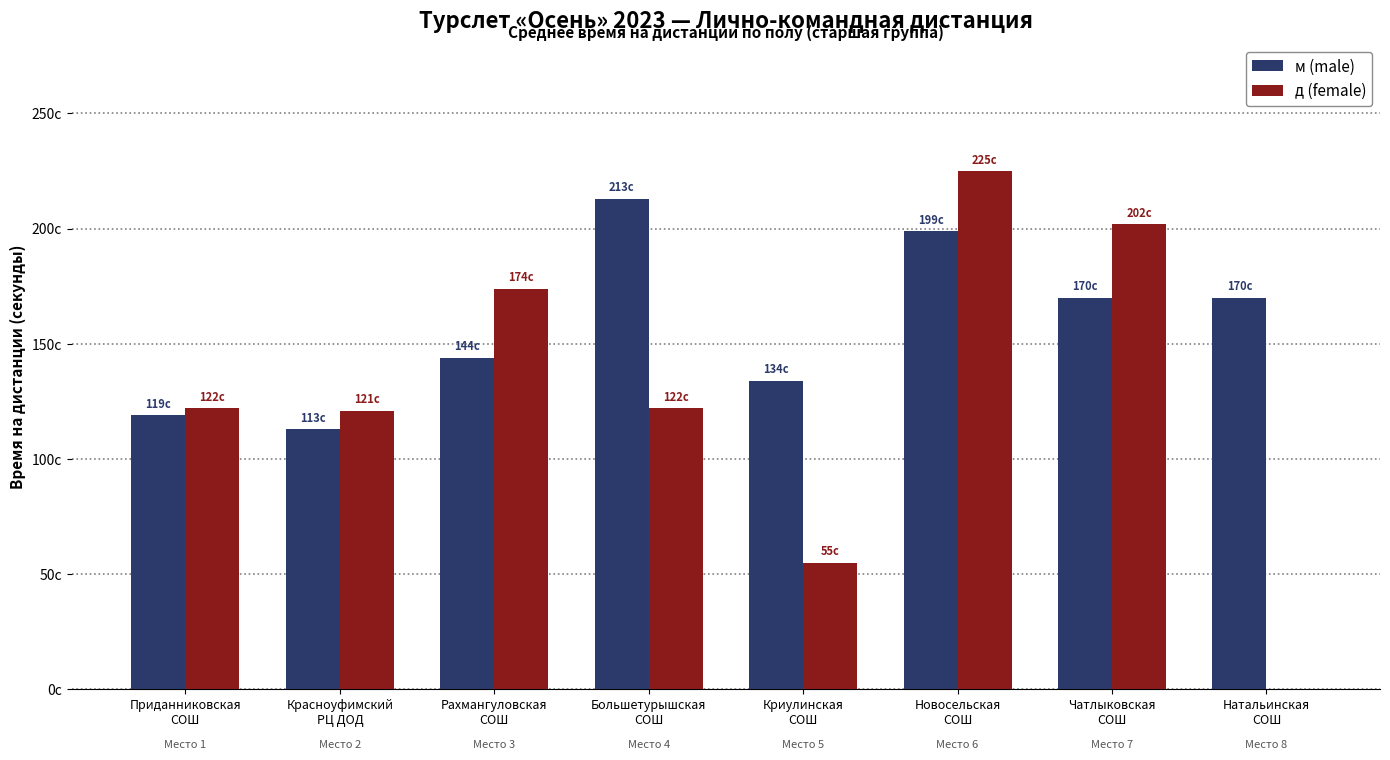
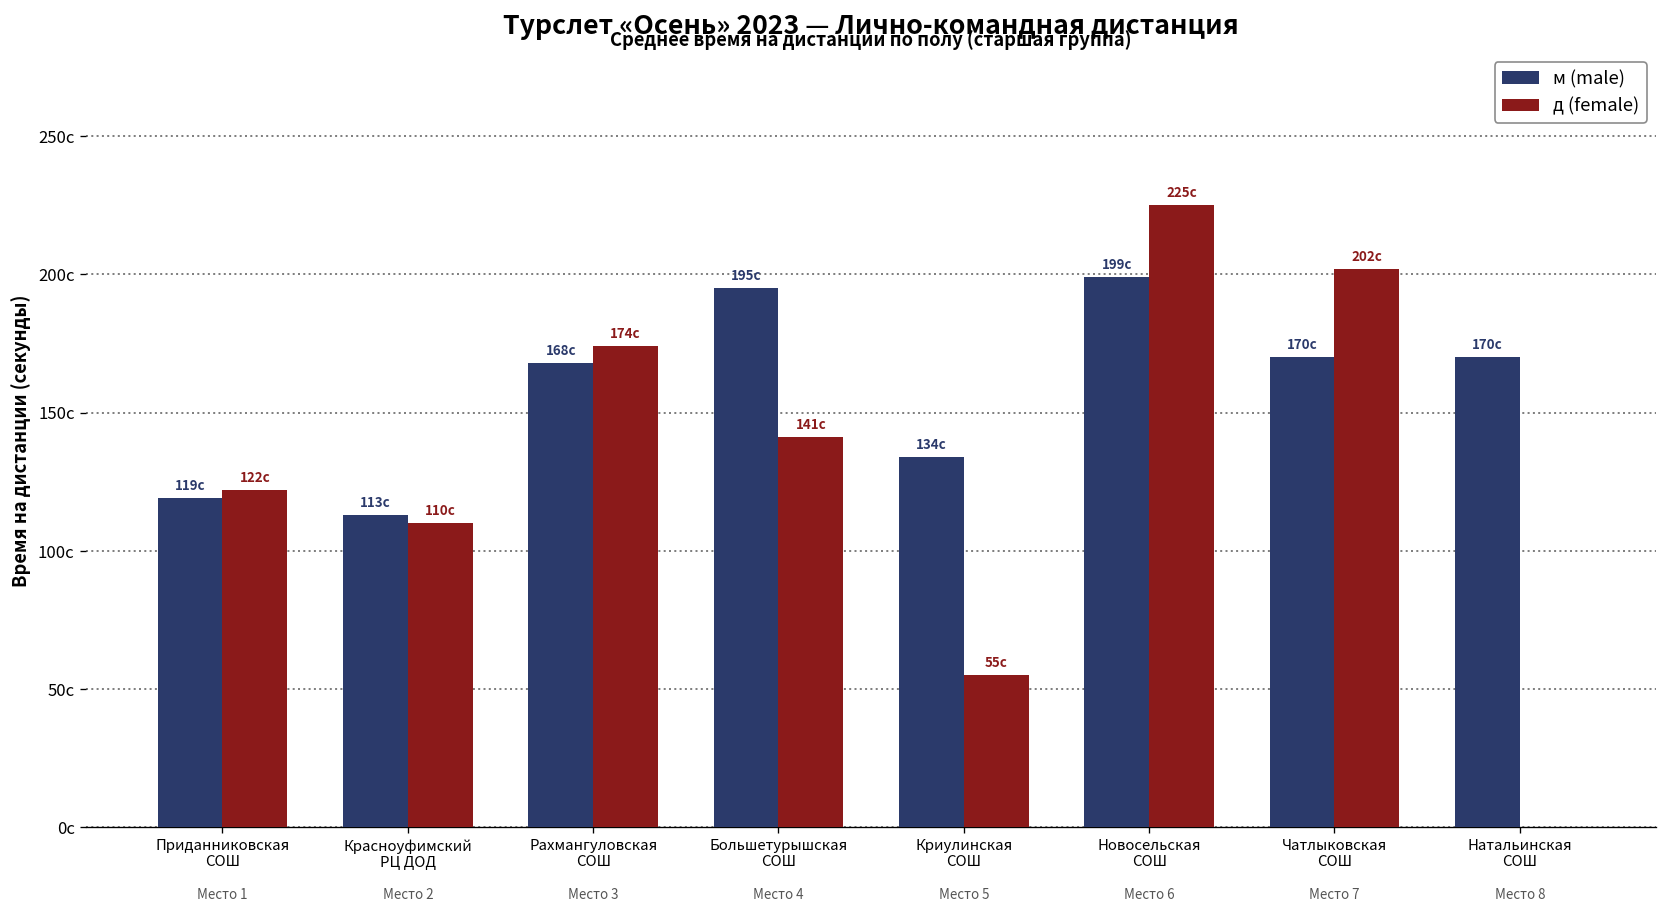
д (female), Красноуфимский РЦ ДОД: 121с -> 110с
м (male), Рахмангуловская СОШ: 144с -> 168с
м (male), Большетурышская СОШ: 213с -> 195с
д (female), Большетурышская СОШ: 122с -> 141с
